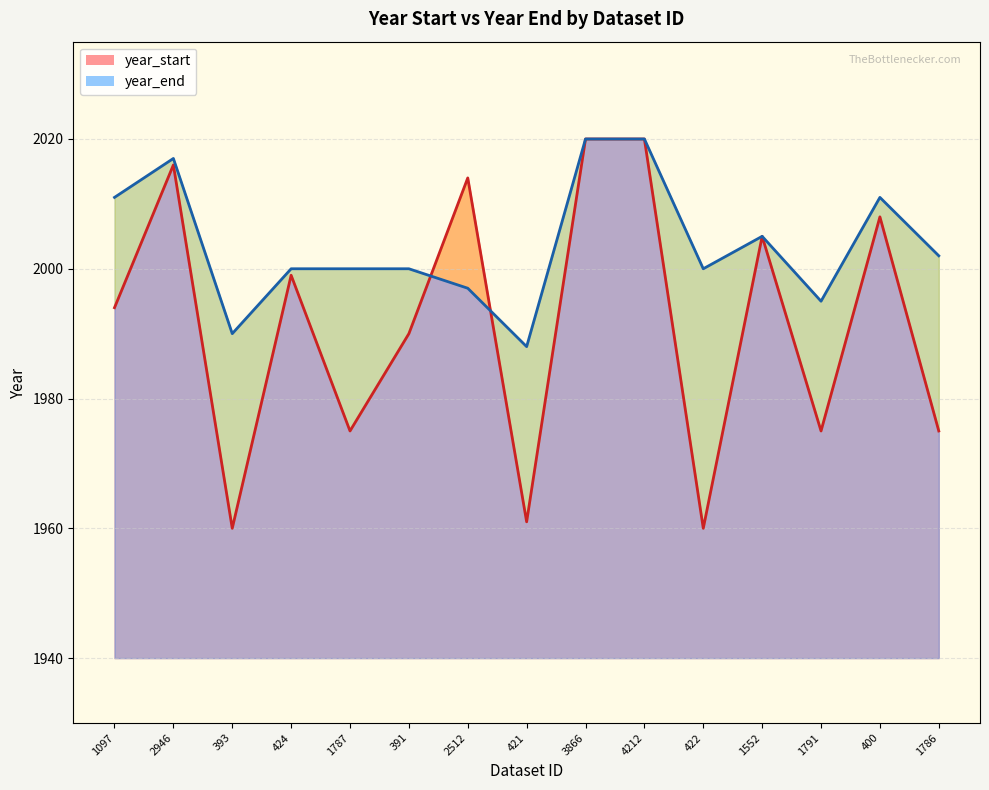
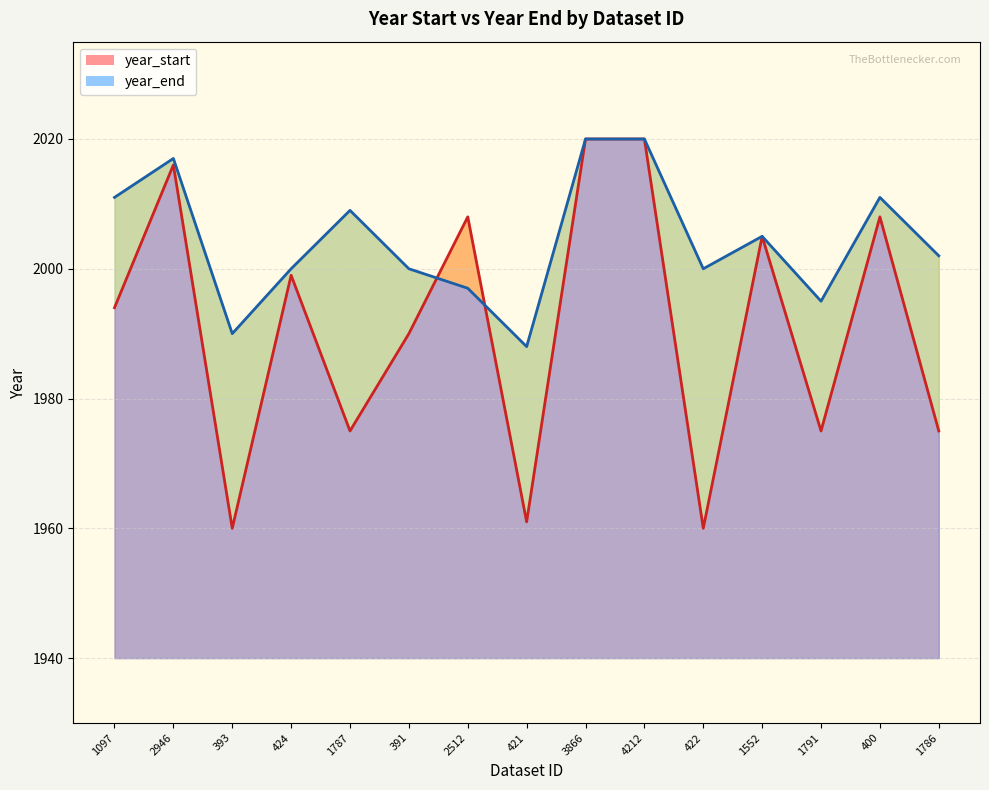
year_end, 1787: 2000 -> 2009
year_start, 2512: 2014 -> 2008
